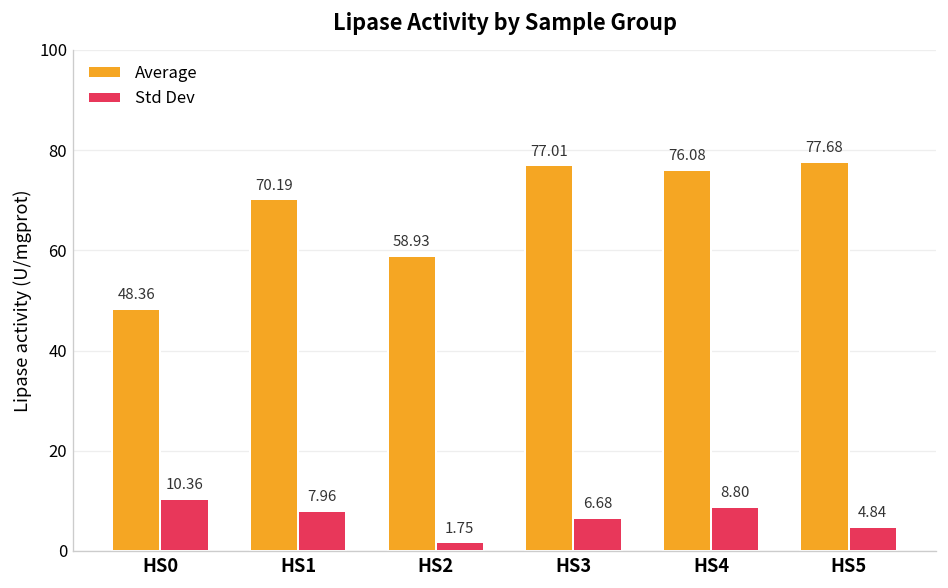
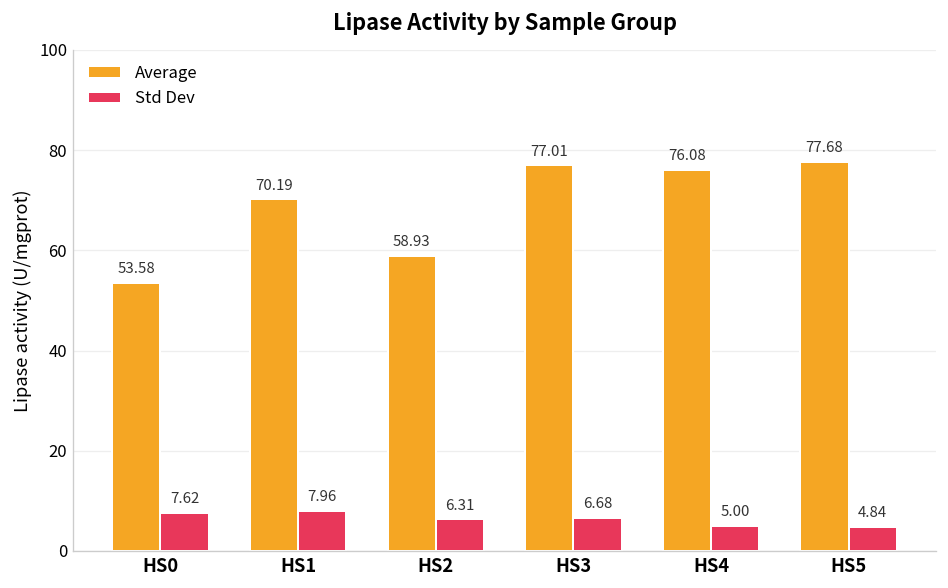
Average, HS0: 48.36 -> 53.58
Std Dev, HS0: 10.36 -> 7.62
Std Dev, HS2: 1.75 -> 6.31
Std Dev, HS4: 8.80 -> 5.00
